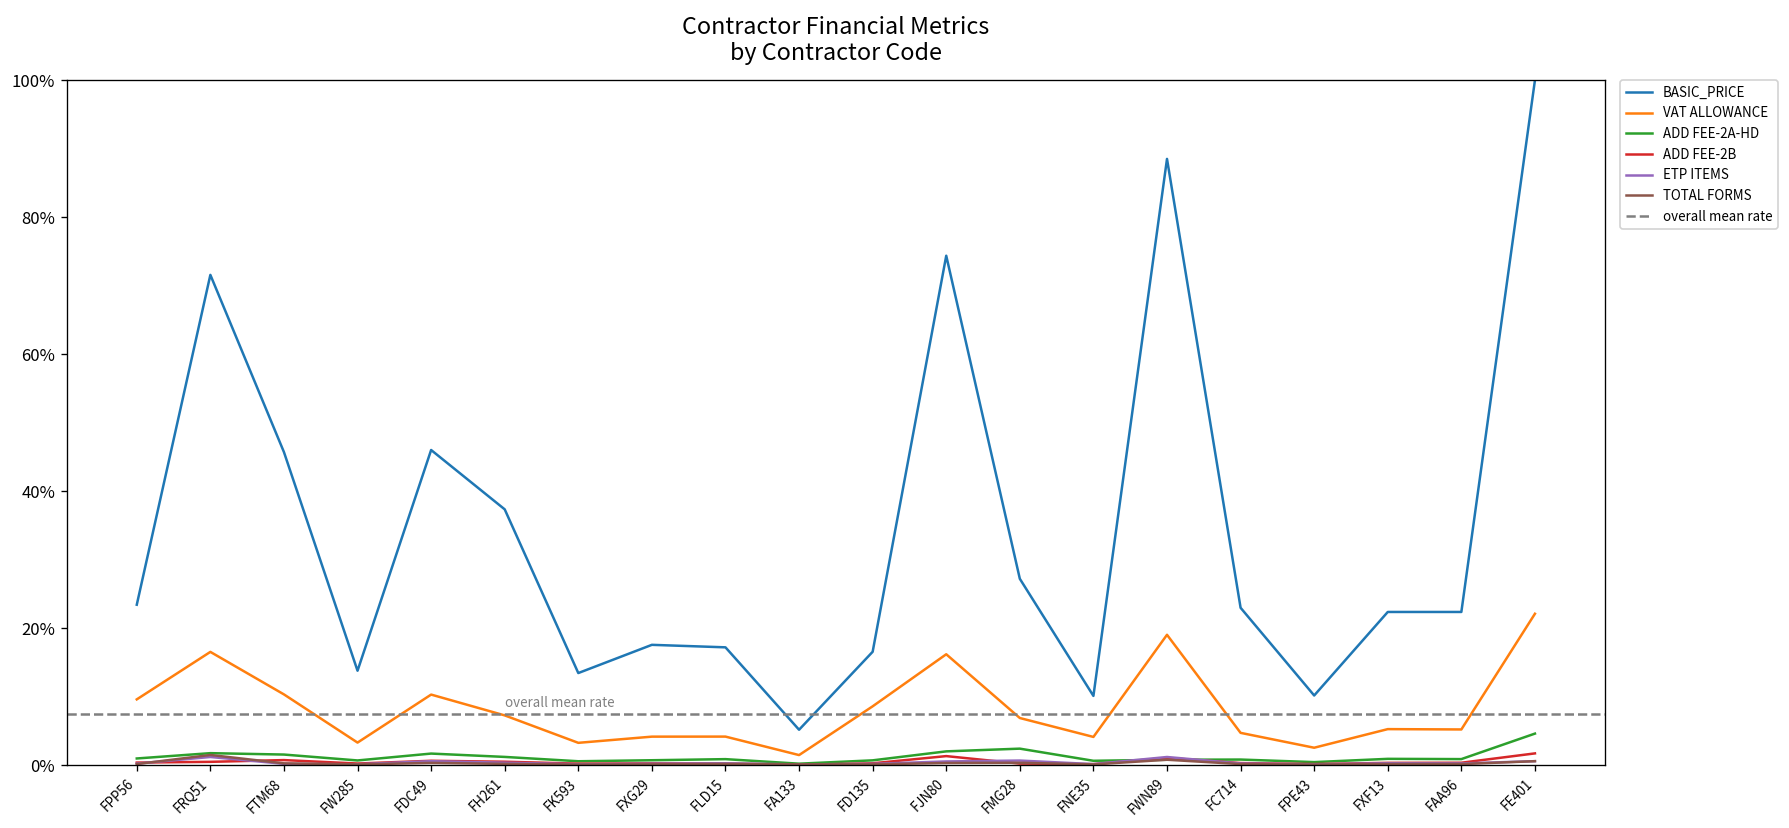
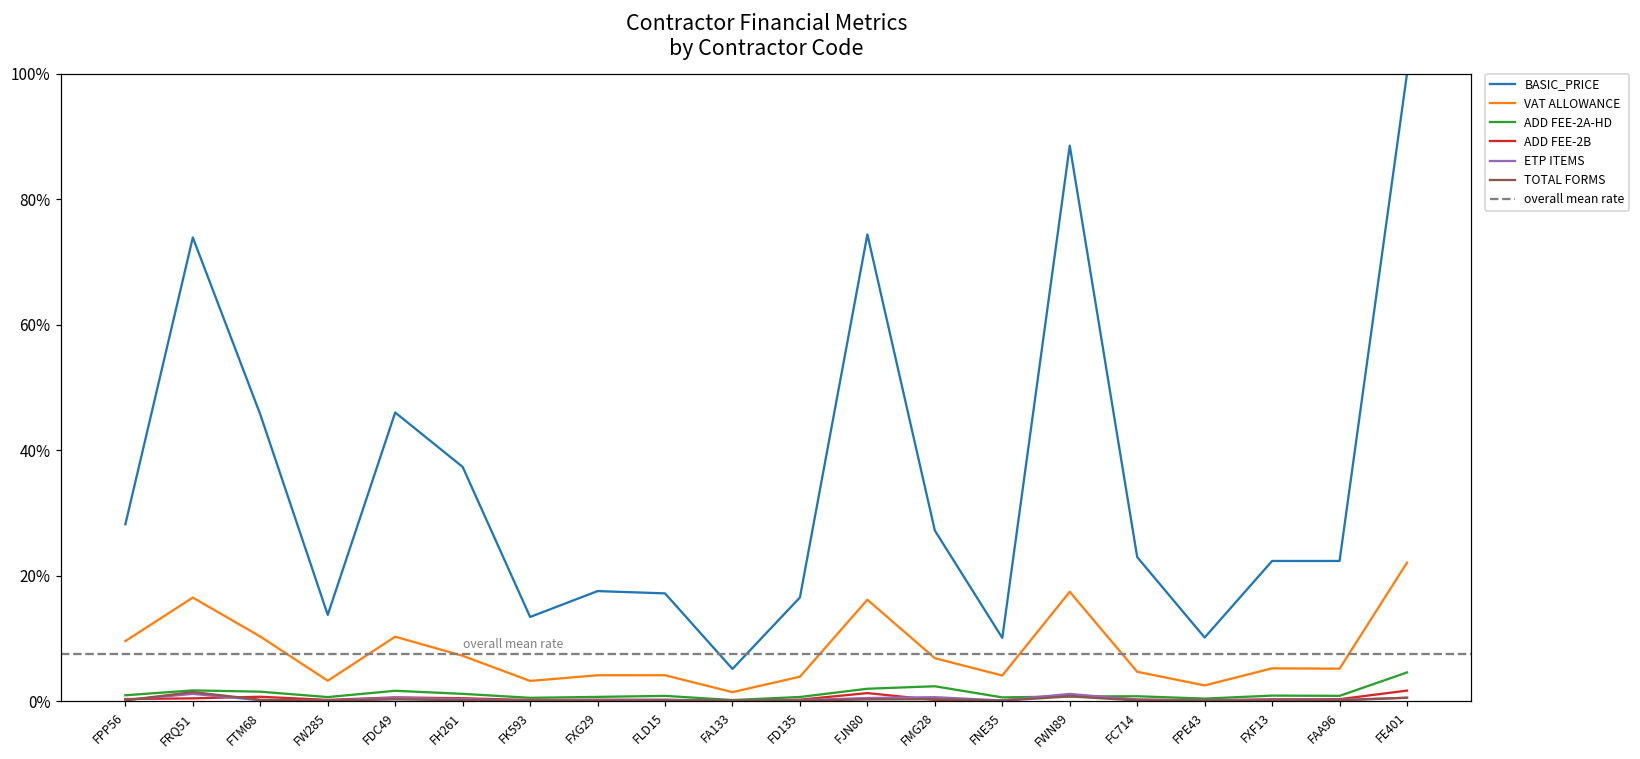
BASIC_PRICE, FPP56: 23% -> 28%
BASIC_PRICE, FRQ51: 72% -> 74%
VAT ALLOWANCE, FD135: 9% -> 4%
VAT ALLOWANCE, FWN89: 19% -> 17%
